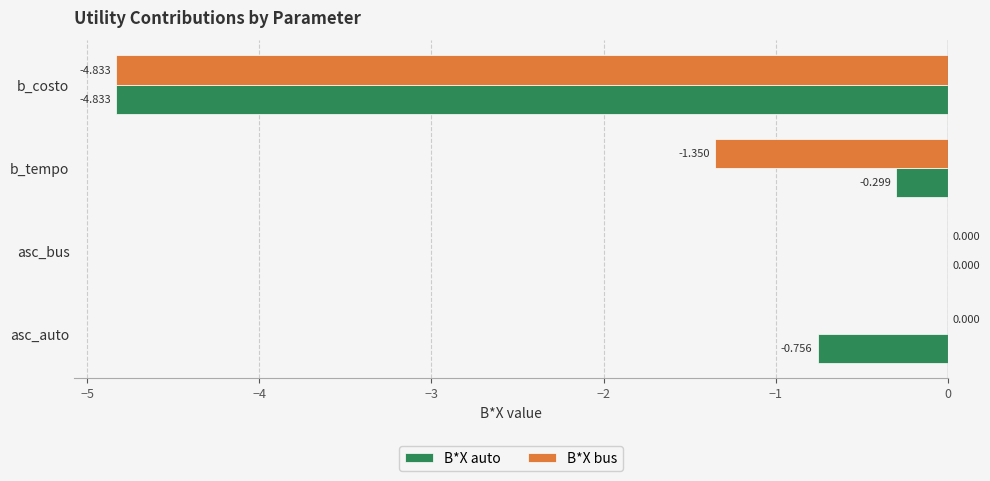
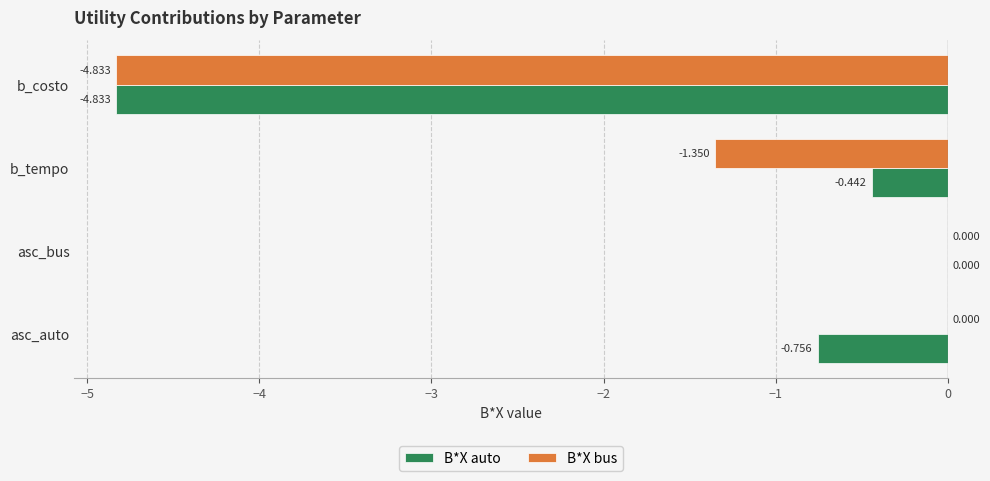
B*X auto, b_tempo: -0.299 -> -0.442
